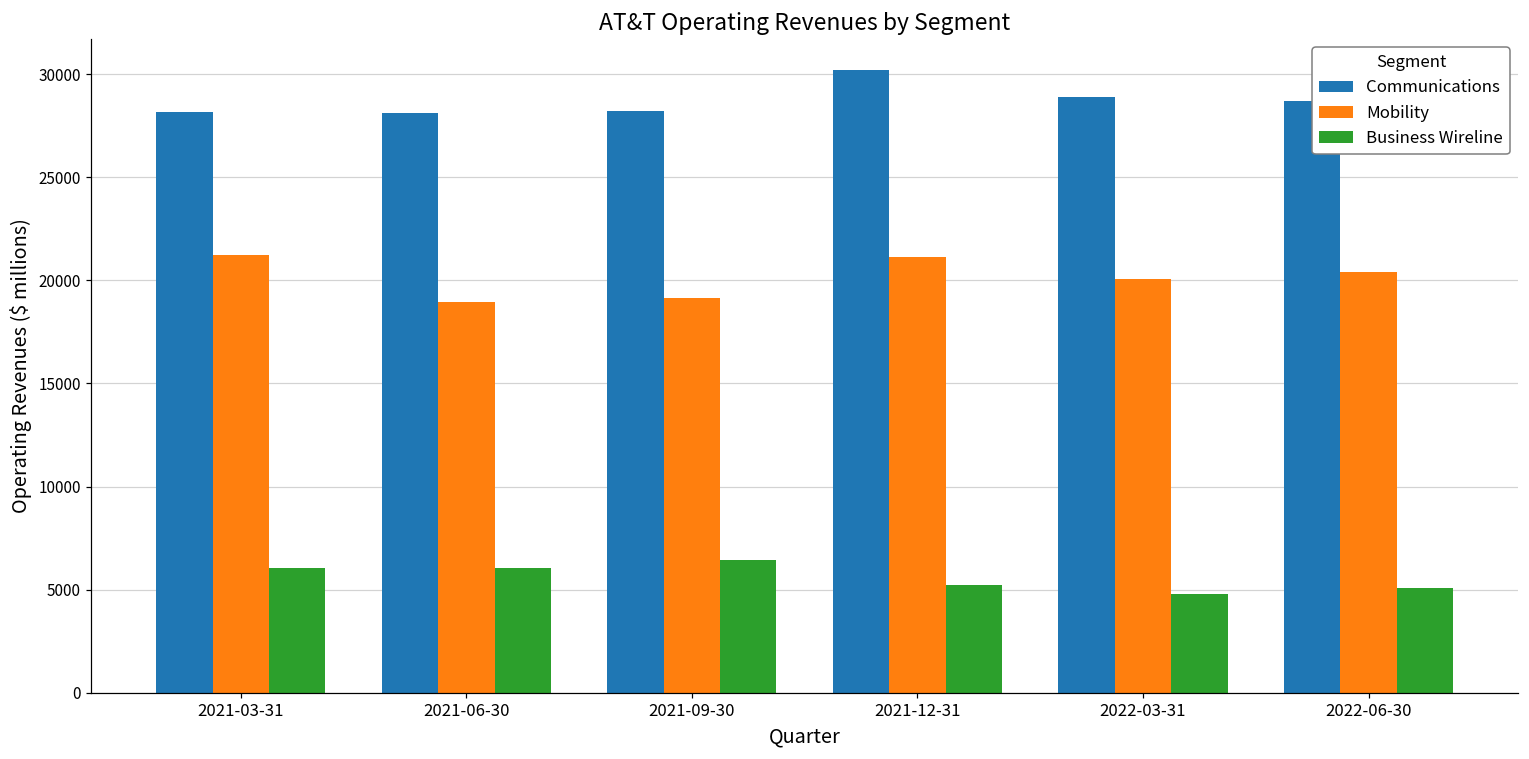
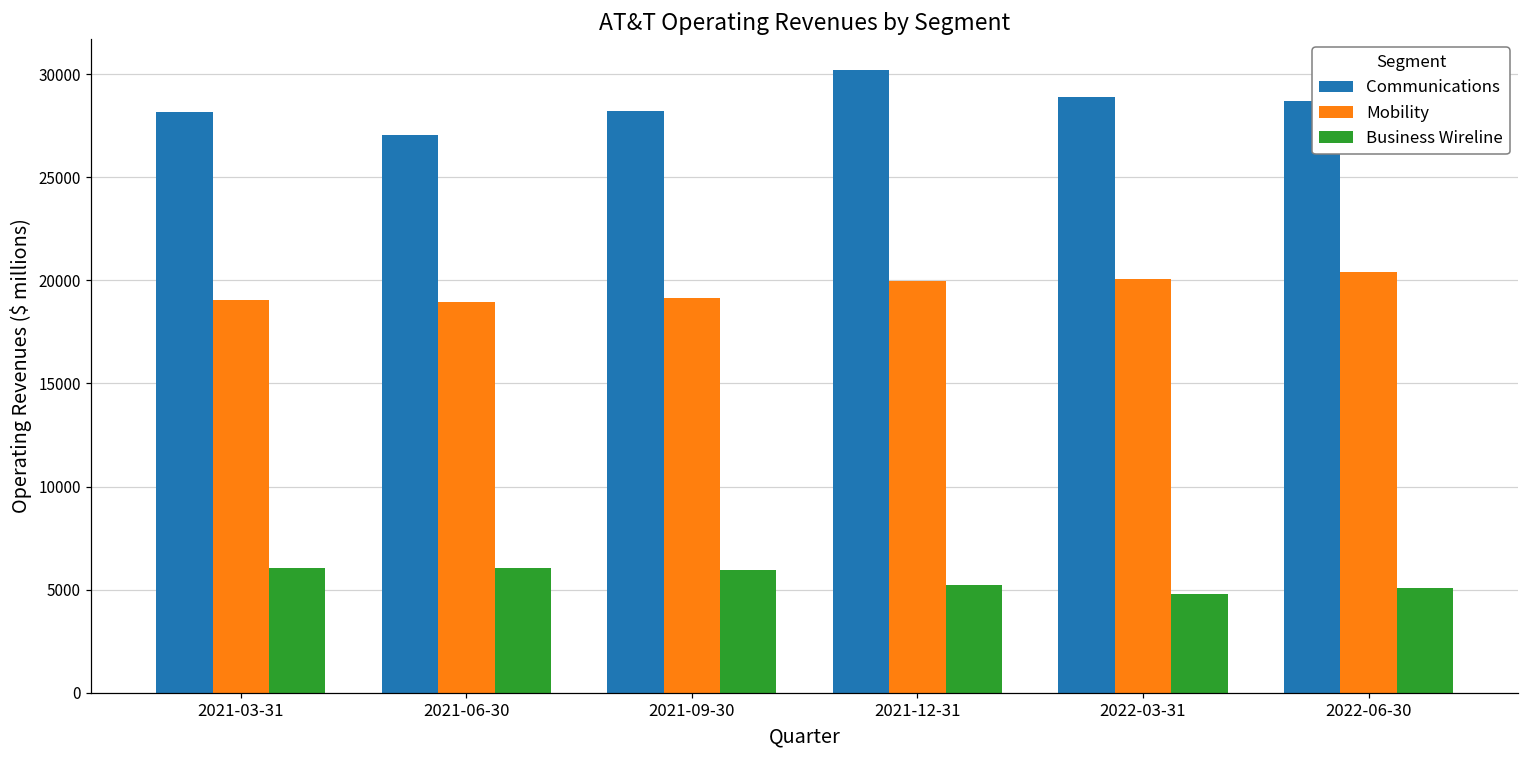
Mobility, 2021-03-31: 21200 -> 19000
Communications, 2021-06-30: 28100 -> 27100
Business Wireline, 2021-09-30: 6400 -> 5900
Mobility, 2021-12-31: 21100 -> 20000
